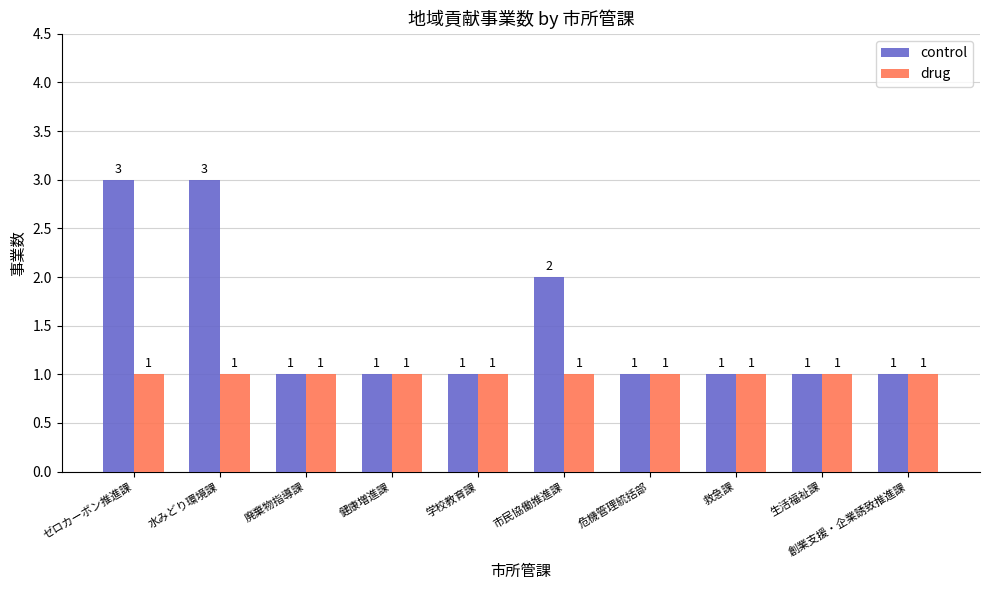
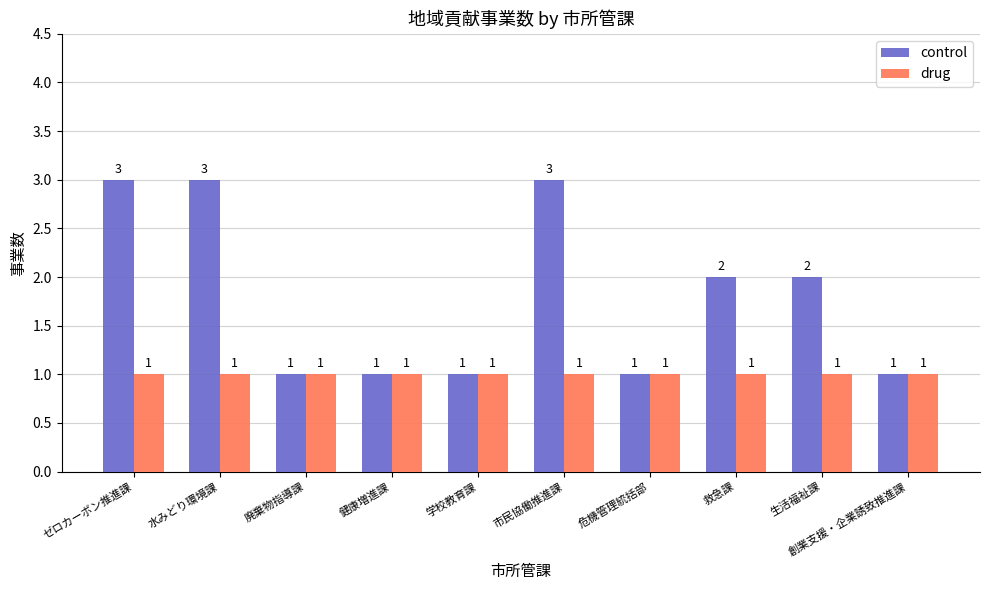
control, 市民協働推進課: 2 -> 3
control, 救急課: 1 -> 2
control, 生活福祉課: 1 -> 2
